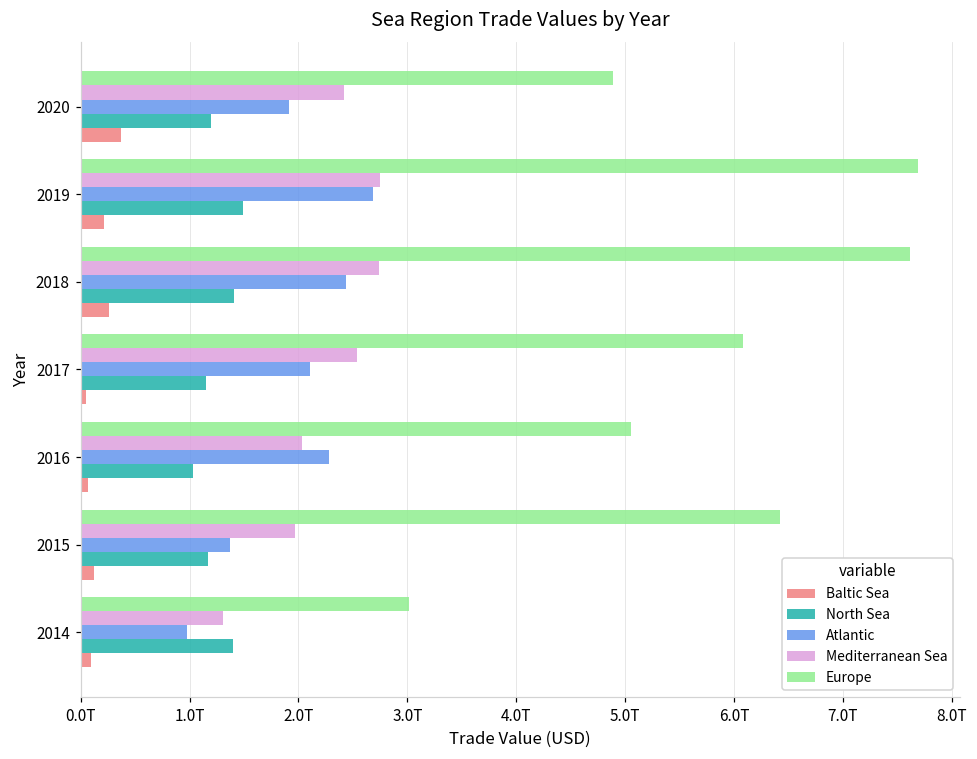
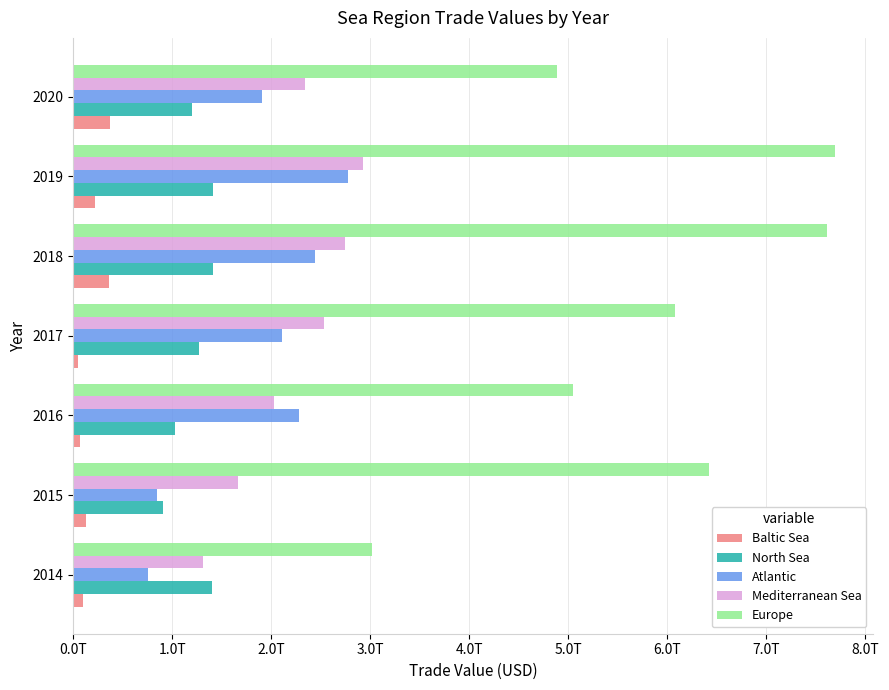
Mediterranean Sea, 2020: 2.4T -> 2.3T
Mediterranean Sea, 2019: 2.8T -> 2.9T
Atlantic, 2019: 2.7T -> 2.8T
North Sea, 2019: 1.5T -> 1.4T
Baltic Sea, 2018: 0.3T -> 0.4T
North Sea, 2017: 1.1T -> 1.3T
Mediterranean Sea, 2015: 2.0T -> 1.7T
Atlantic, 2015: 1.4T -> 0.8T
North Sea, 2015: 1.2T -> 0.9T
Atlantic, 2014: 1.0T -> 0.8T
